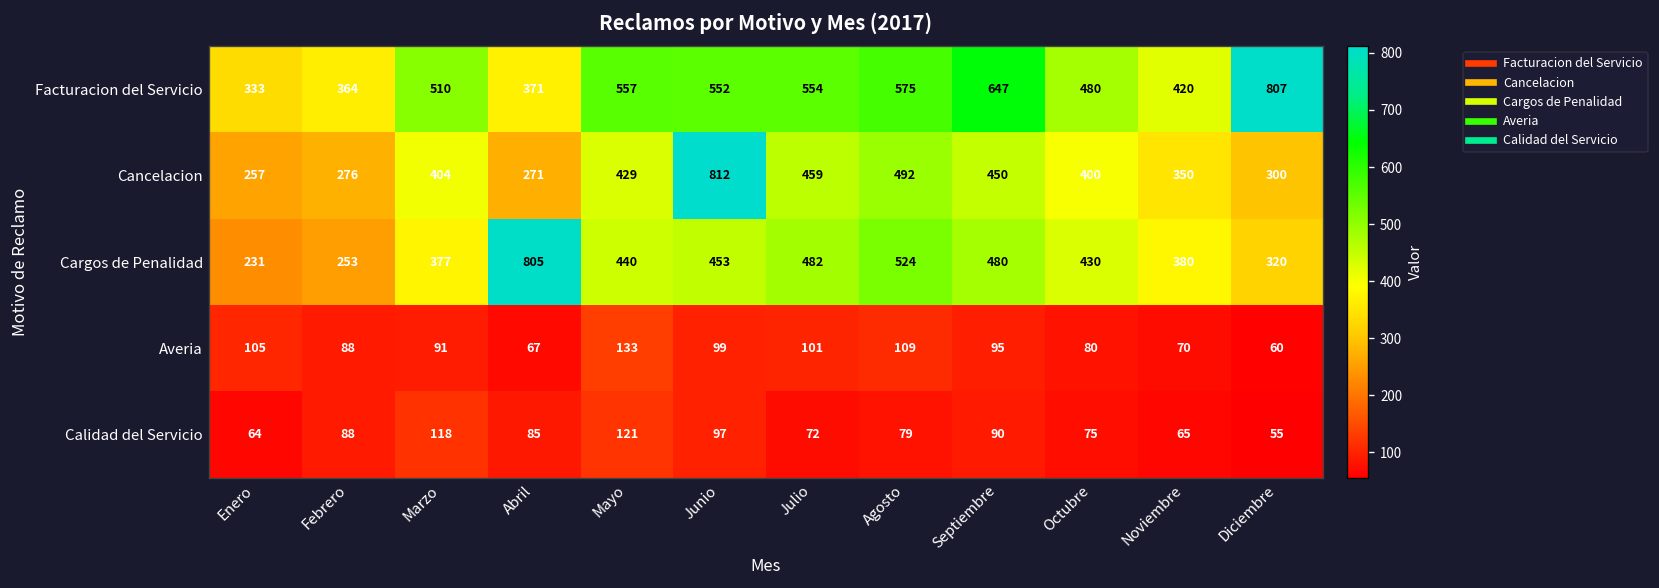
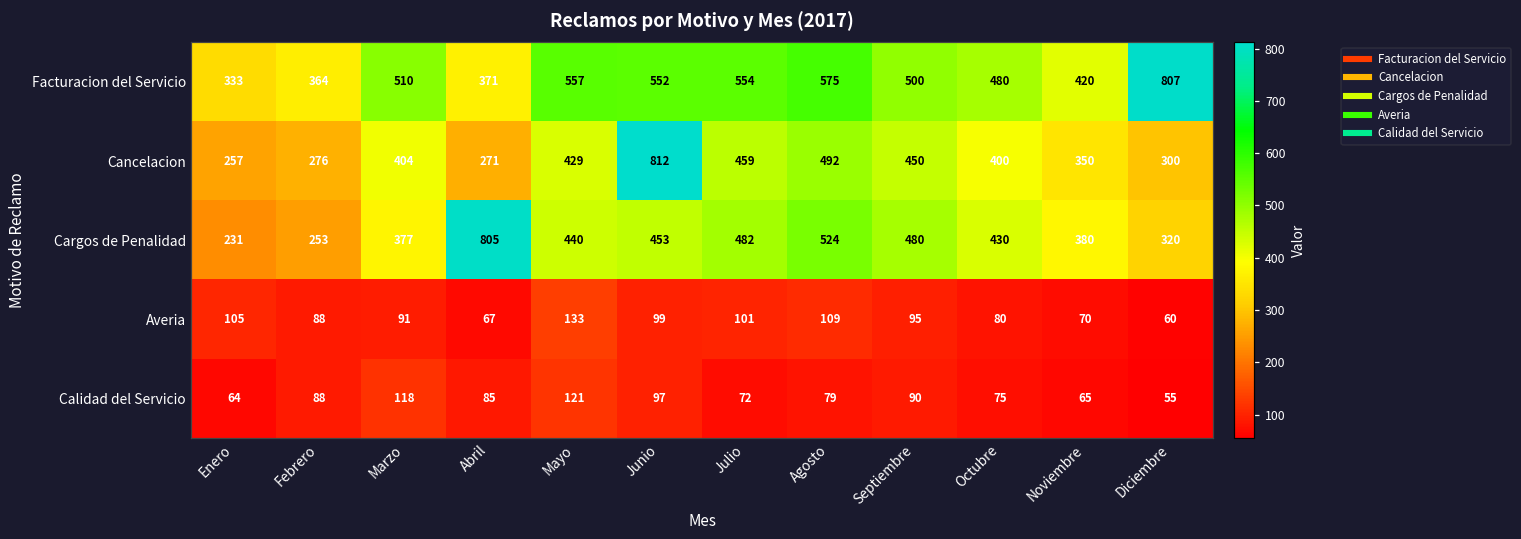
Facturacion del Servicio, Septiembre: 647 -> 500
